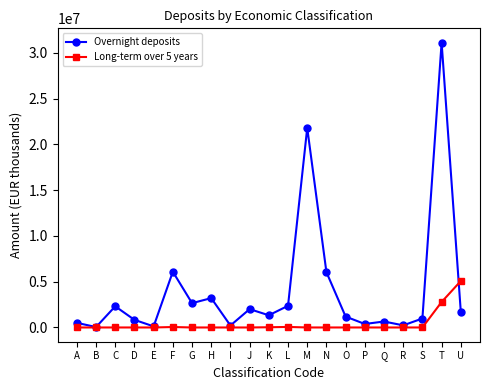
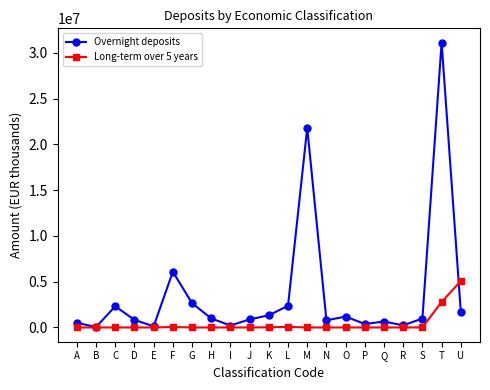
Overnight deposits, H: 3000000 -> 1000000
Overnight deposits, J: 2000000 -> 1000000
Overnight deposits, N: 6000000 -> 1000000
